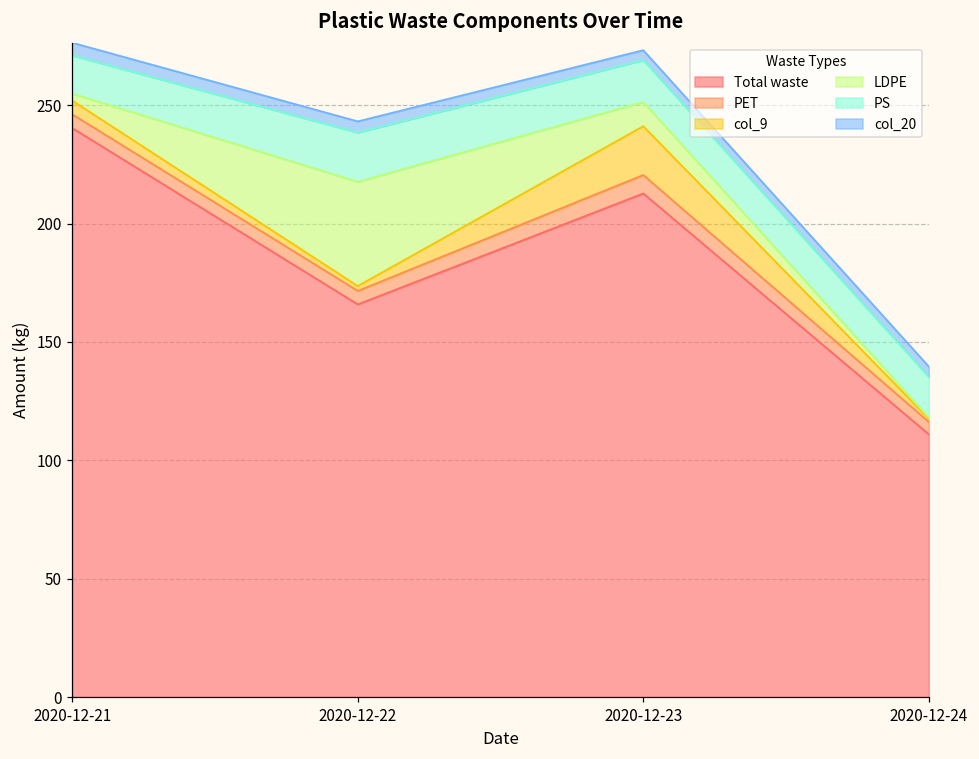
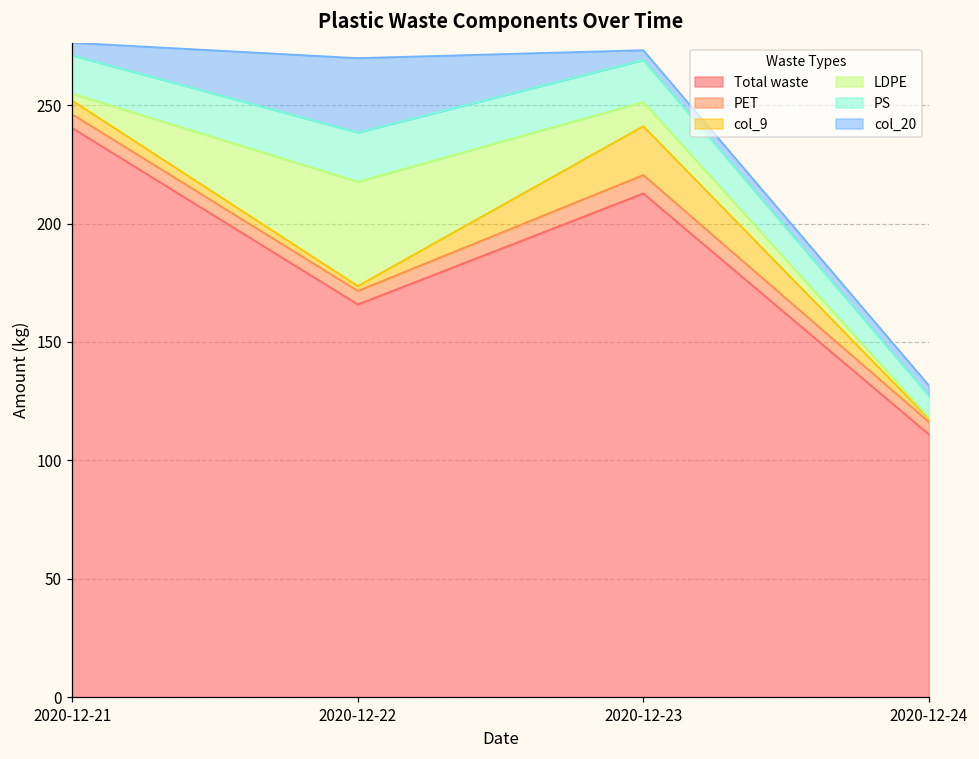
col_20, 2020-12-22: 5 -> 31
PS, 2020-12-24: 17 -> 9
